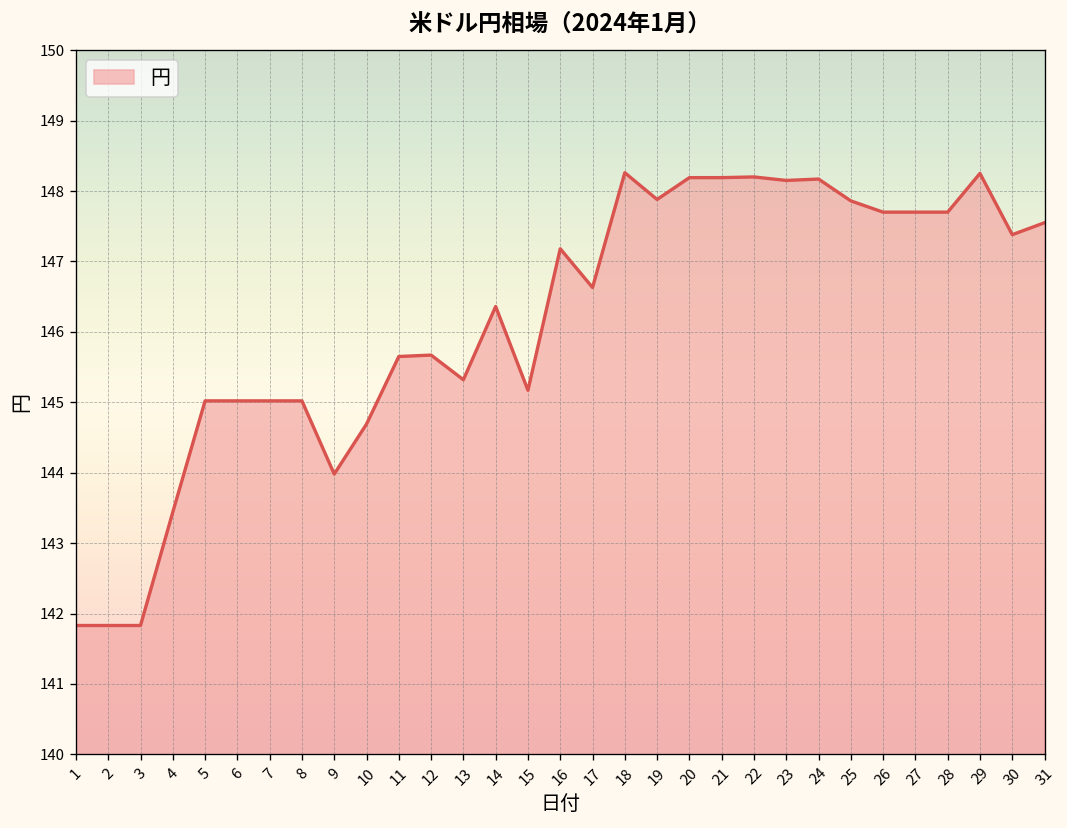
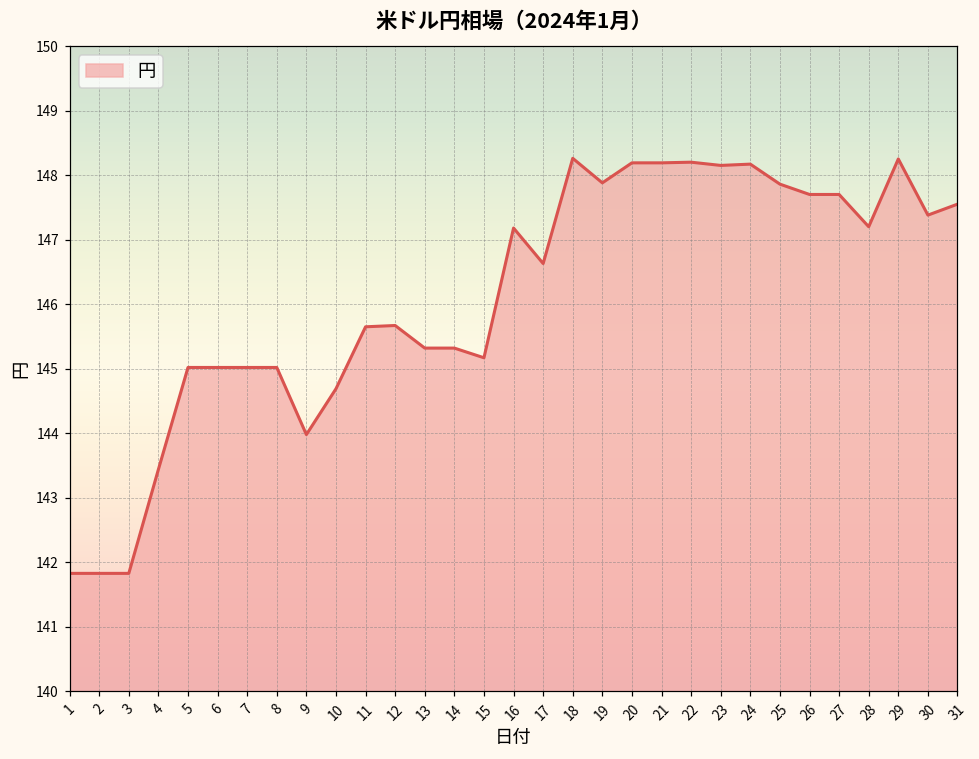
14: 146.4 -> 145.3
28: 147.7 -> 147.2
